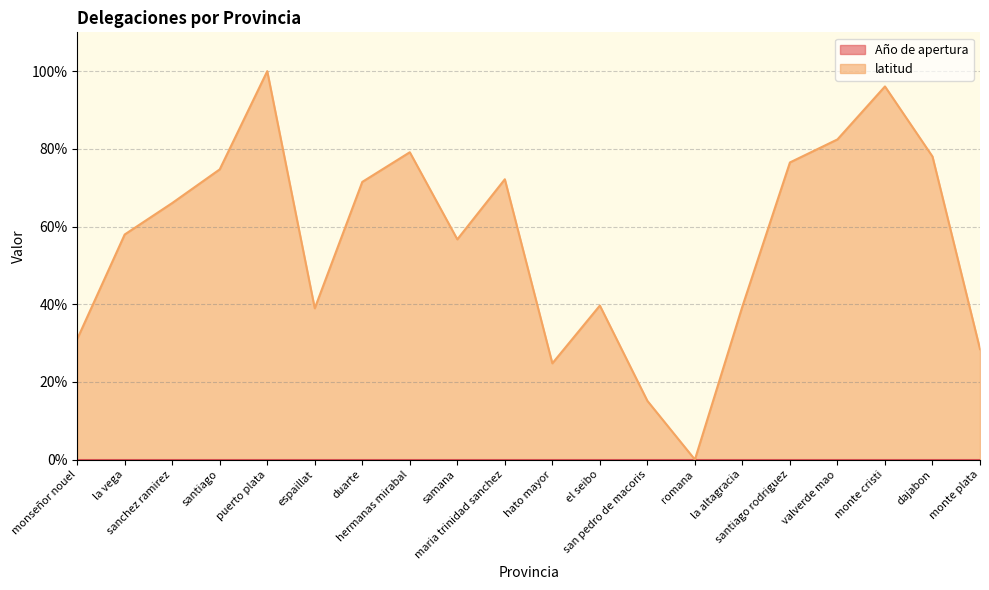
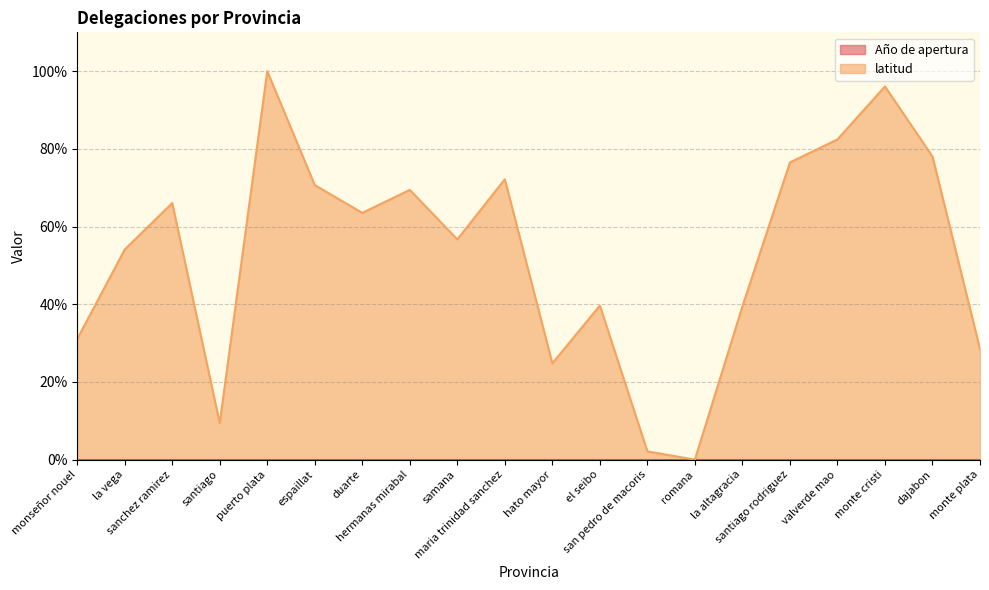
latitud, la vega: 58% -> 54%
latitud, santiago: 75% -> 9%
latitud, espaillat: 39% -> 71%
latitud, duarte: 71% -> 64%
latitud, hermanas mirabal: 79% -> 69%
latitud, san pedro de macoris: 15% -> 2%
